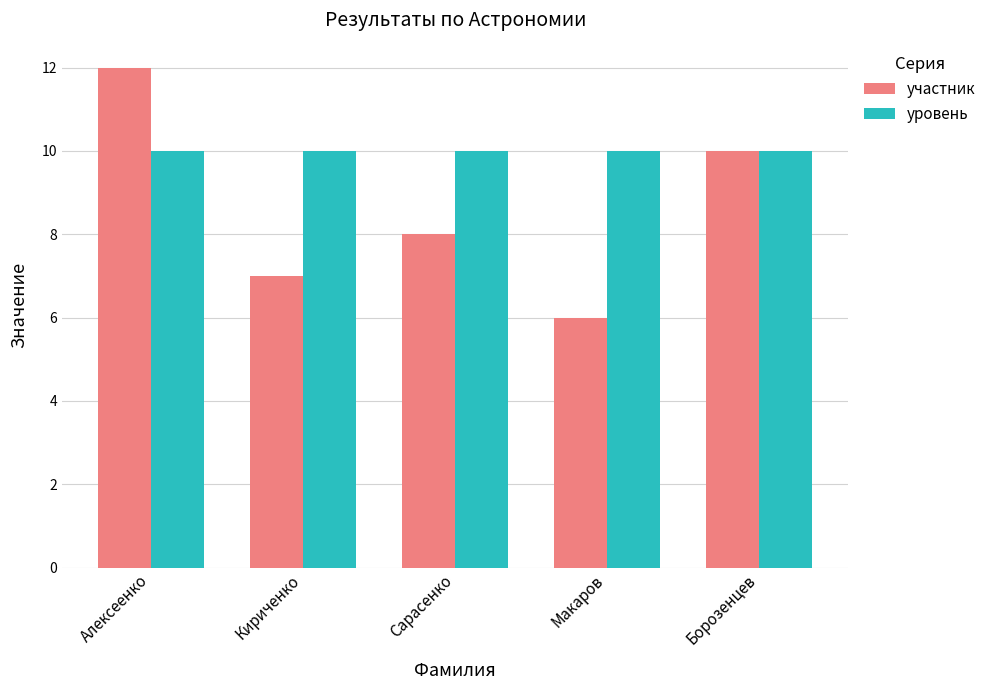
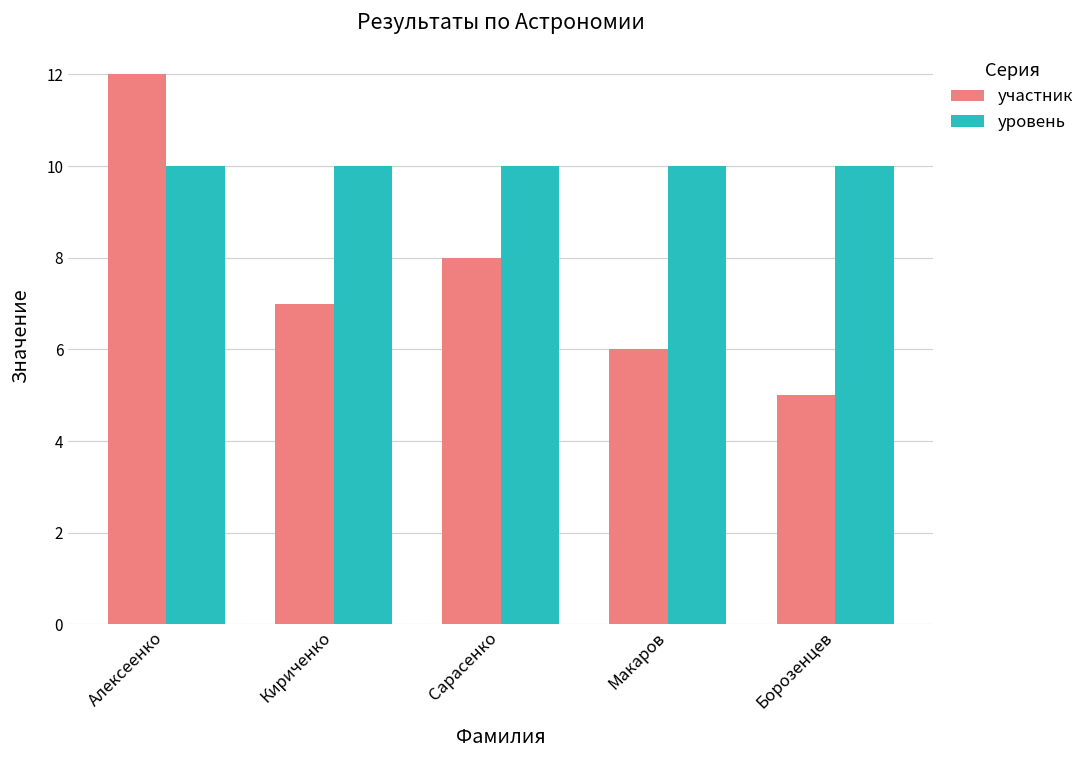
участник, Борозенцев: 10 -> 5
